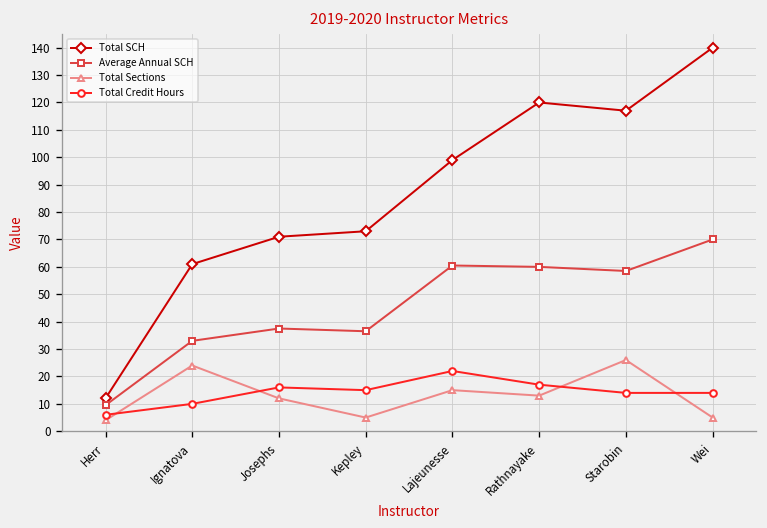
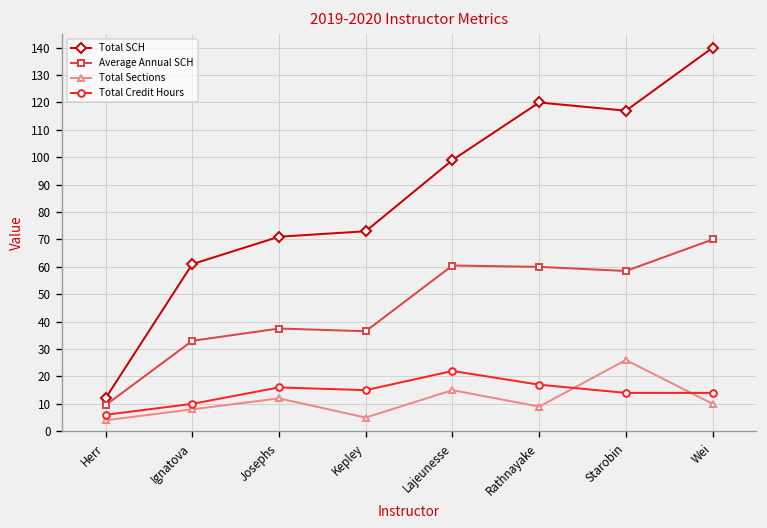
Total Sections, Ignatova: 24 -> 8
Total Sections, Rathnayake: 13 -> 9
Total Sections, Wei: 5 -> 10
